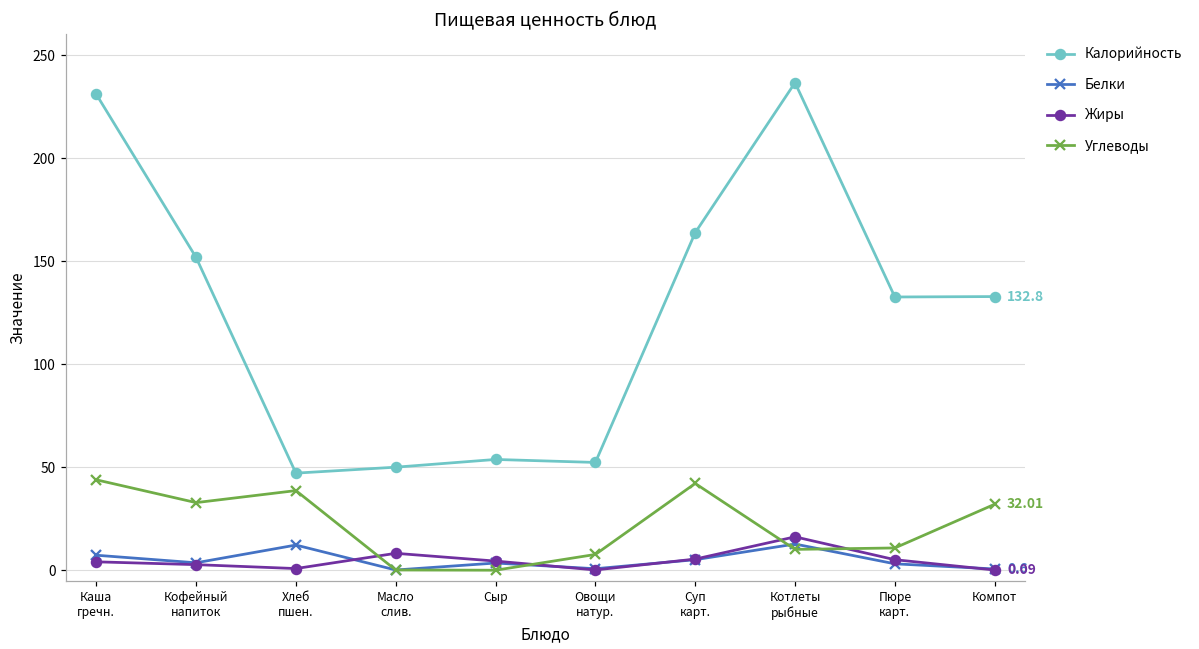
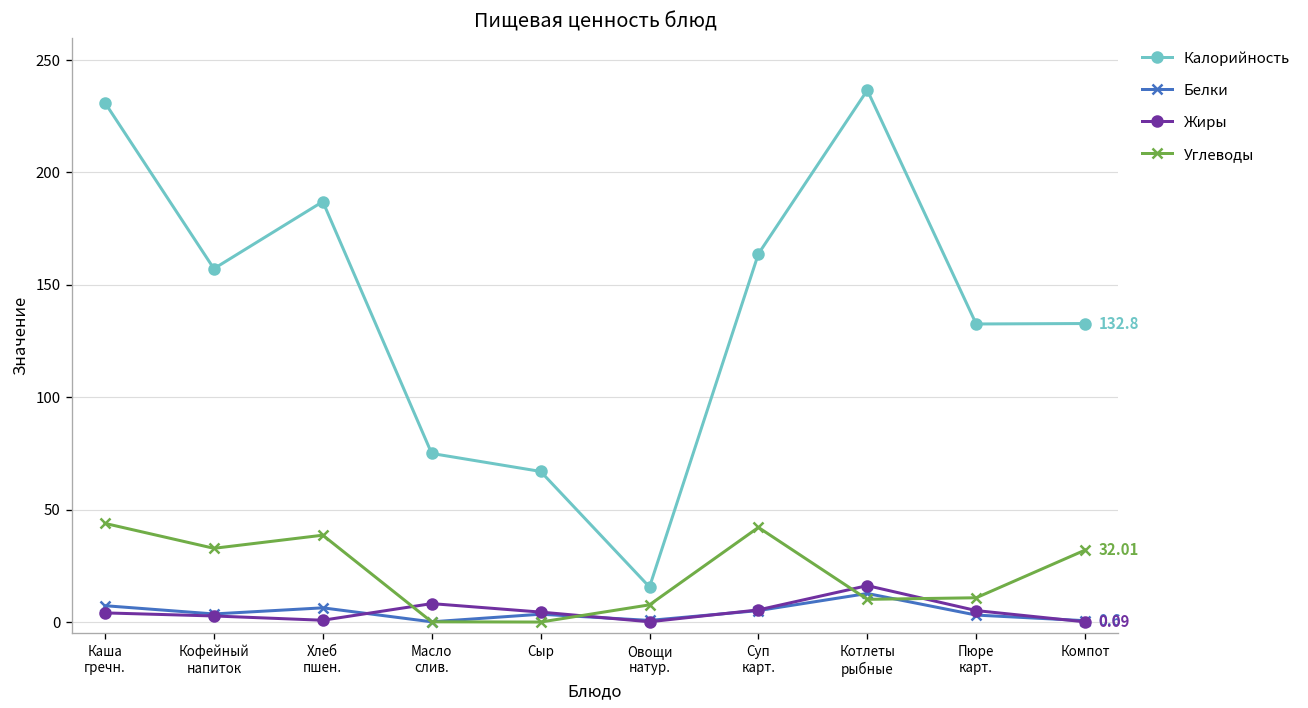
Калорийность, Кофейный напиток: 152 -> 157
Калорийность, Хлеб пшен.: 47 -> 187
Белки, Хлеб пшен.: 12 -> 6
Калорийность, Масло слив.: 50 -> 75
Калорийность, Сыр: 54 -> 67
Калорийность, Овощи натур.: 52 -> 16
